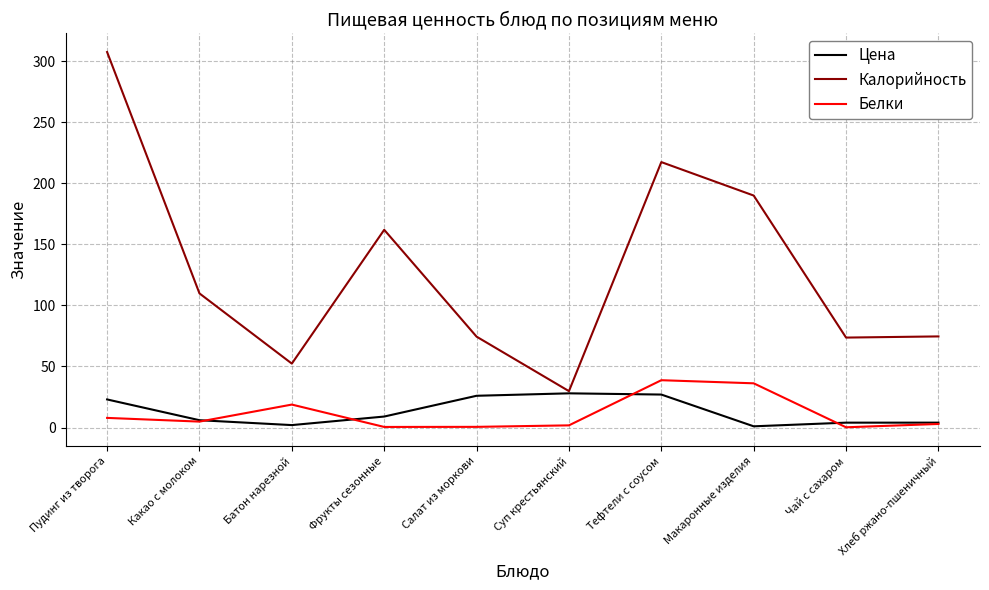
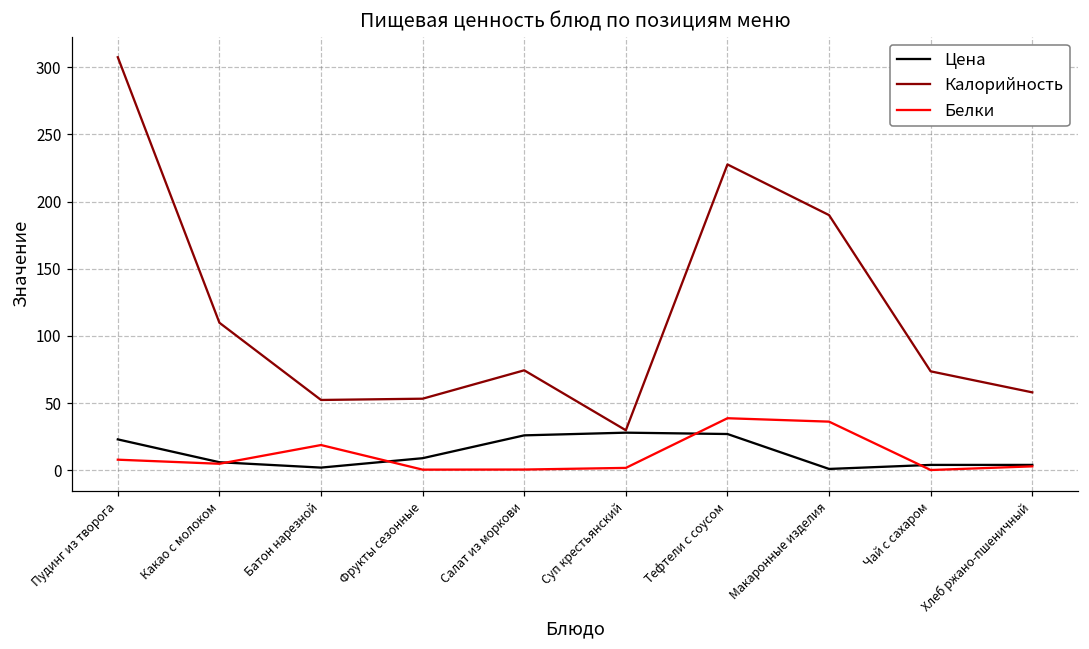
Калорийность, Фрукты сезонные: 162 -> 53
Калорийность, Тефтели с соусом: 217 -> 228
Калорийность, Хлеб ржано-пшеничный: 75 -> 58
